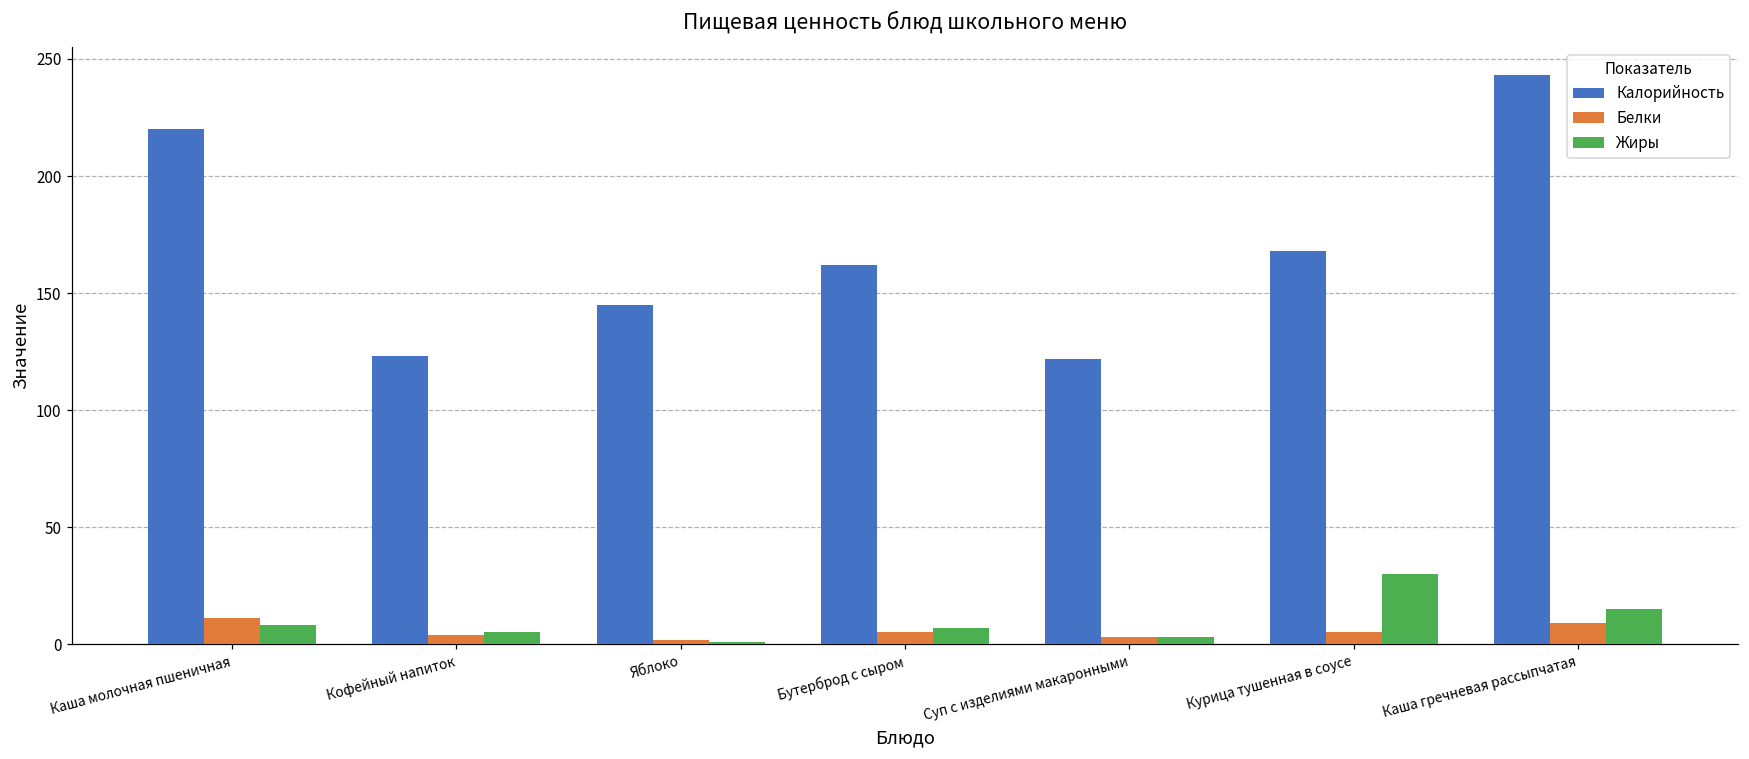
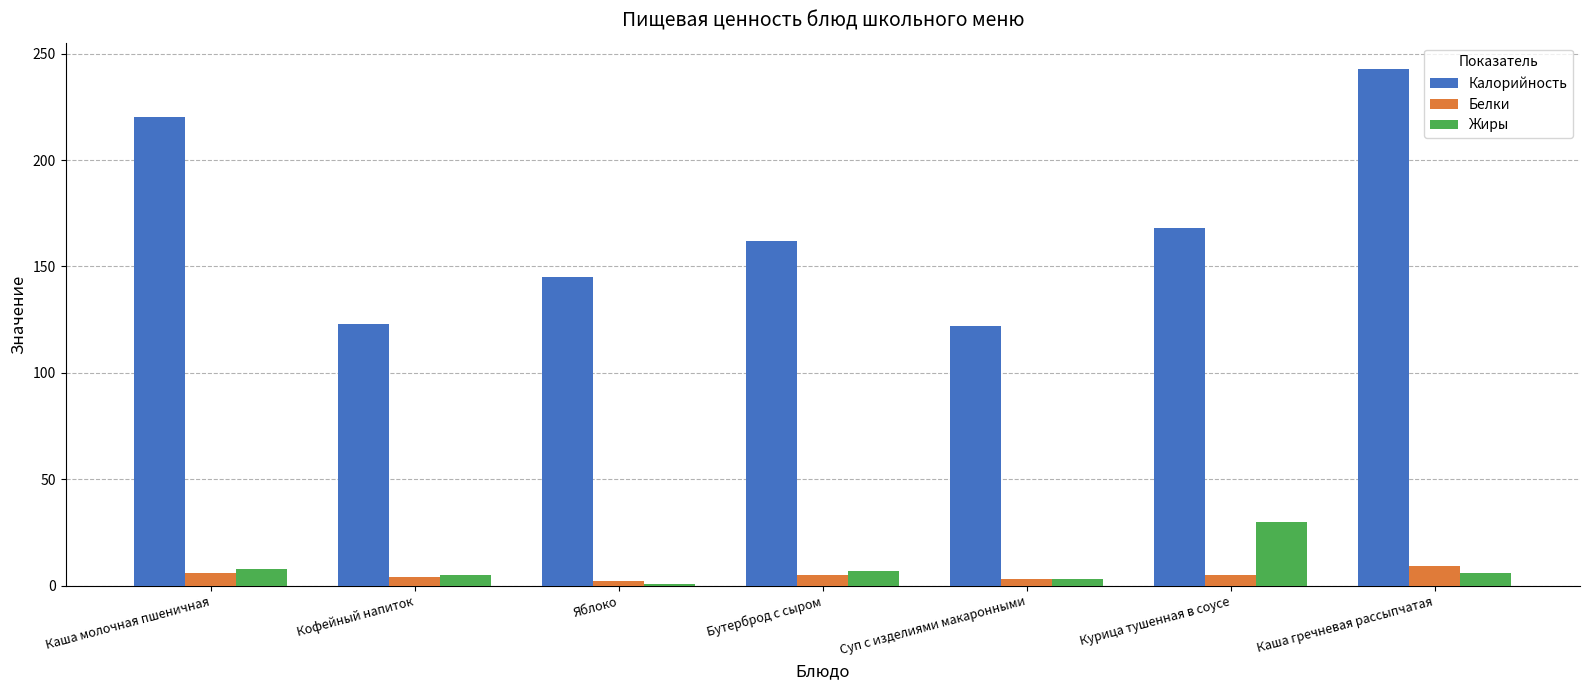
Белки, Каша молочная пшеничная: 11 -> 6
Жиры, Каша гречневая рассыпчатая: 15 -> 6
